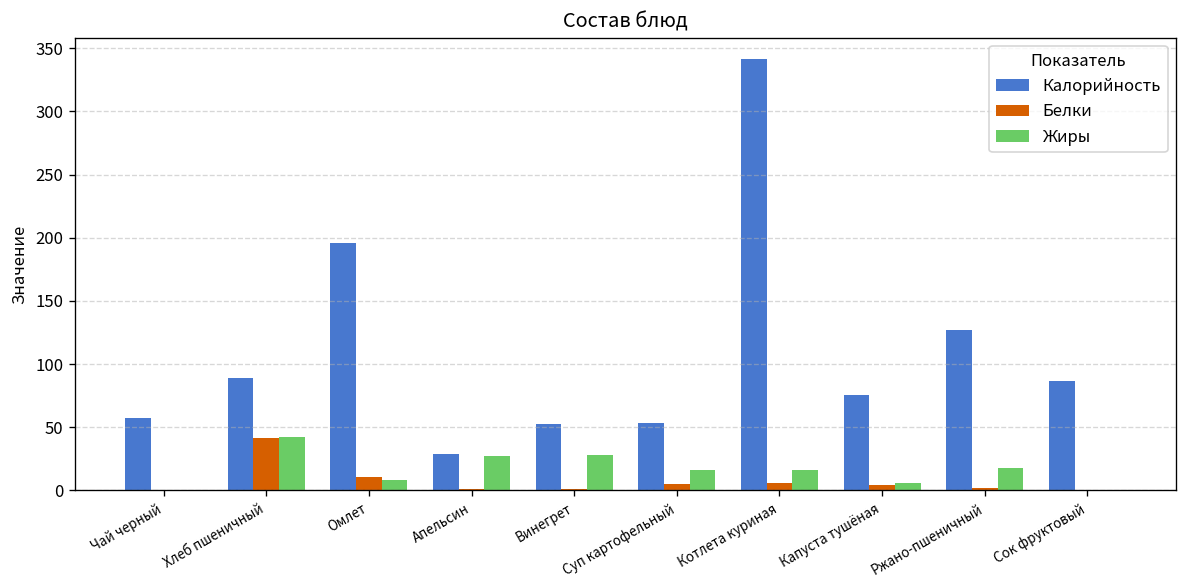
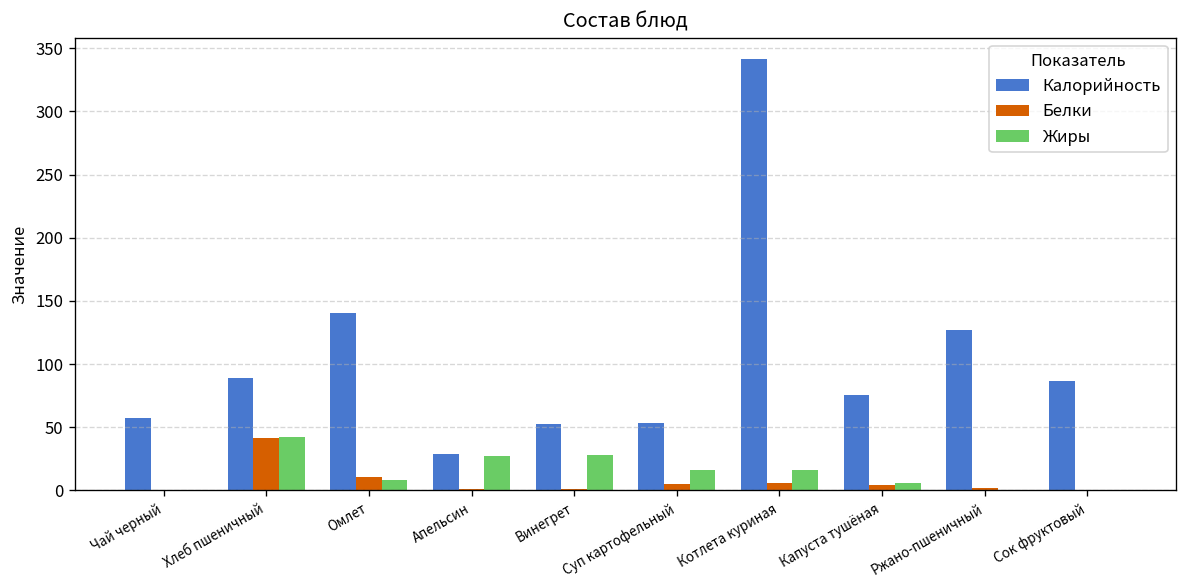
Калорийность, Омлет: 196 -> 140
Жиры, Ржано-пшеничный: 18 -> 0
